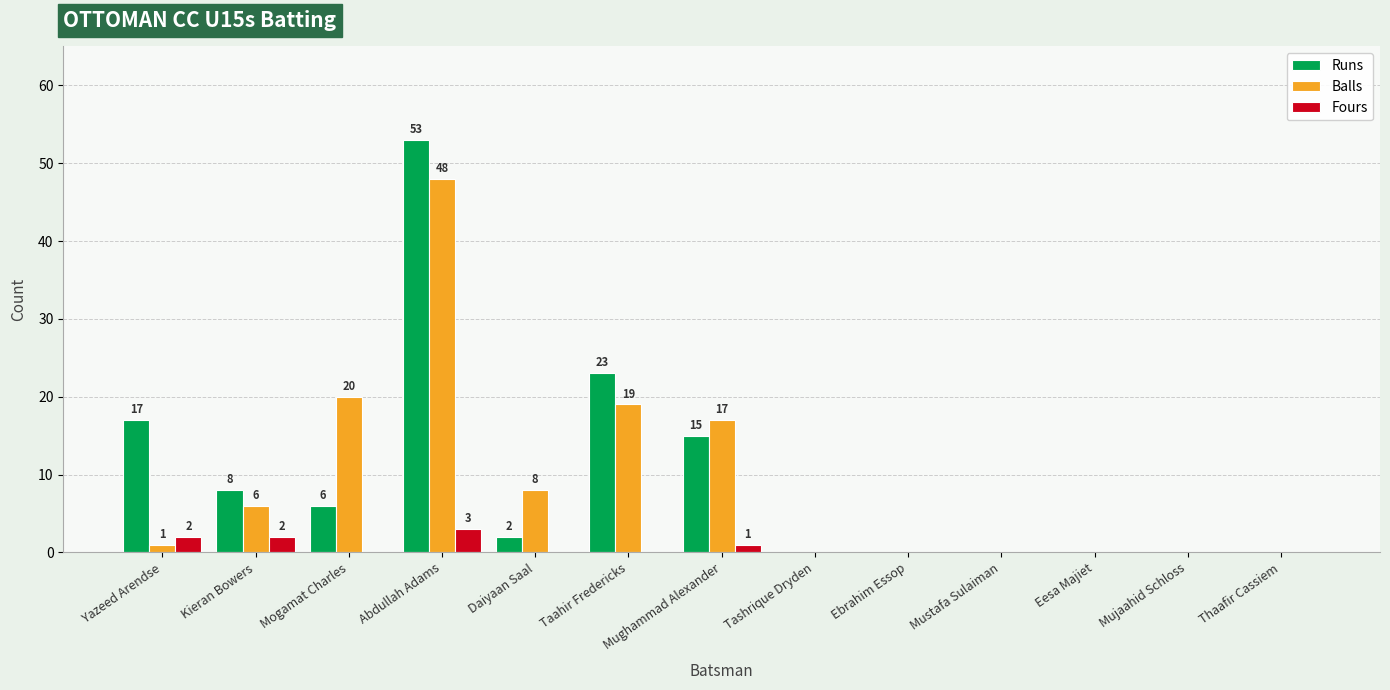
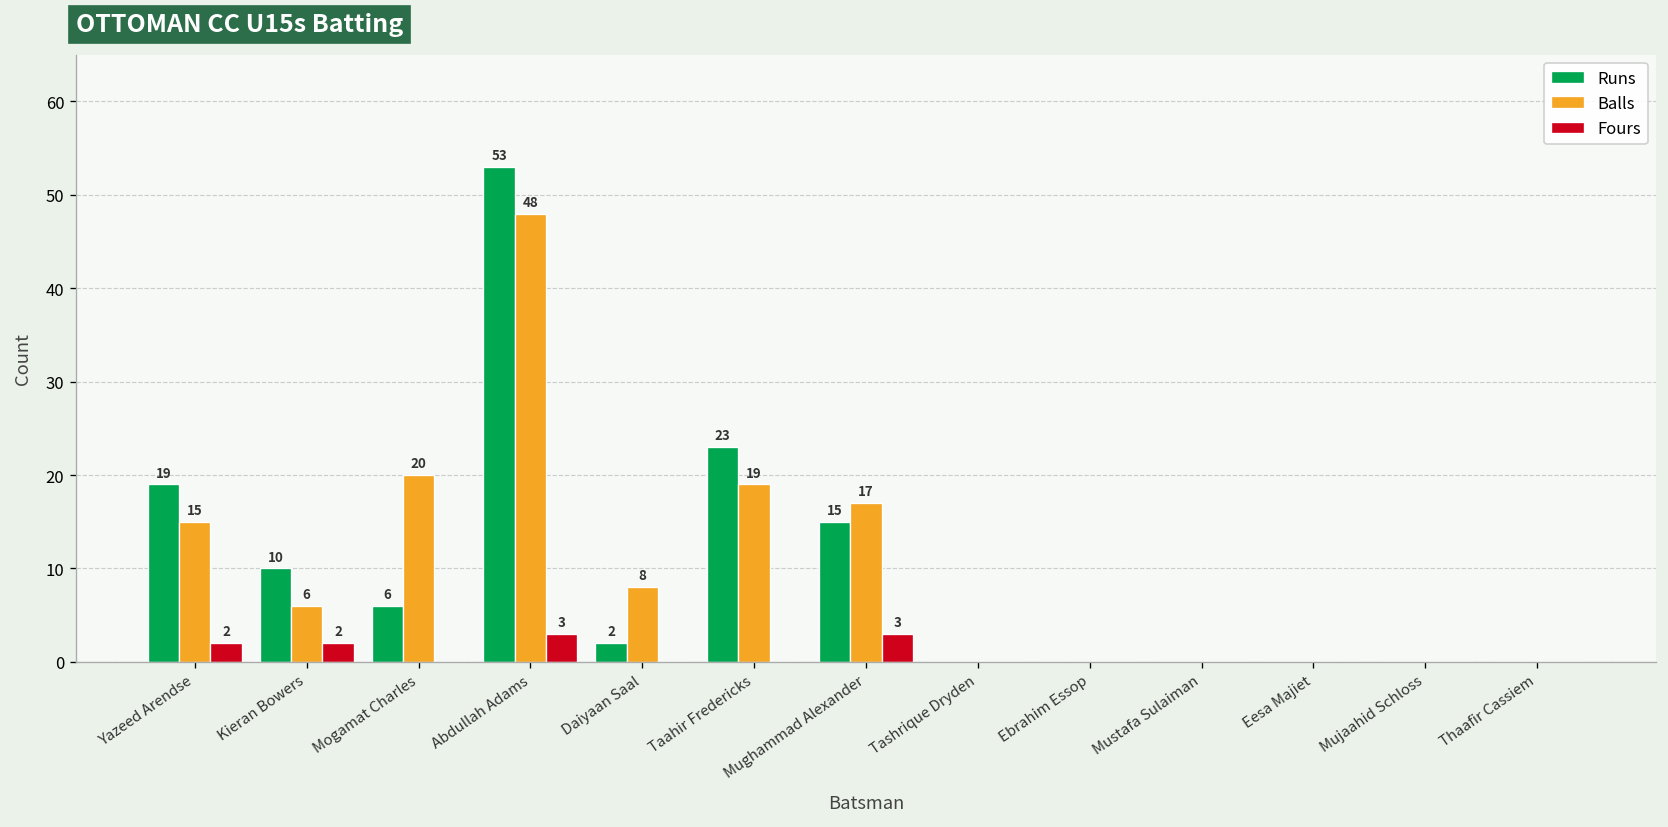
Runs, Yazeed Arendse: 17 -> 19
Balls, Yazeed Arendse: 1 -> 15
Runs, Kieran Bowers: 8 -> 10
Fours, Mughammad Alexander: 1 -> 3
